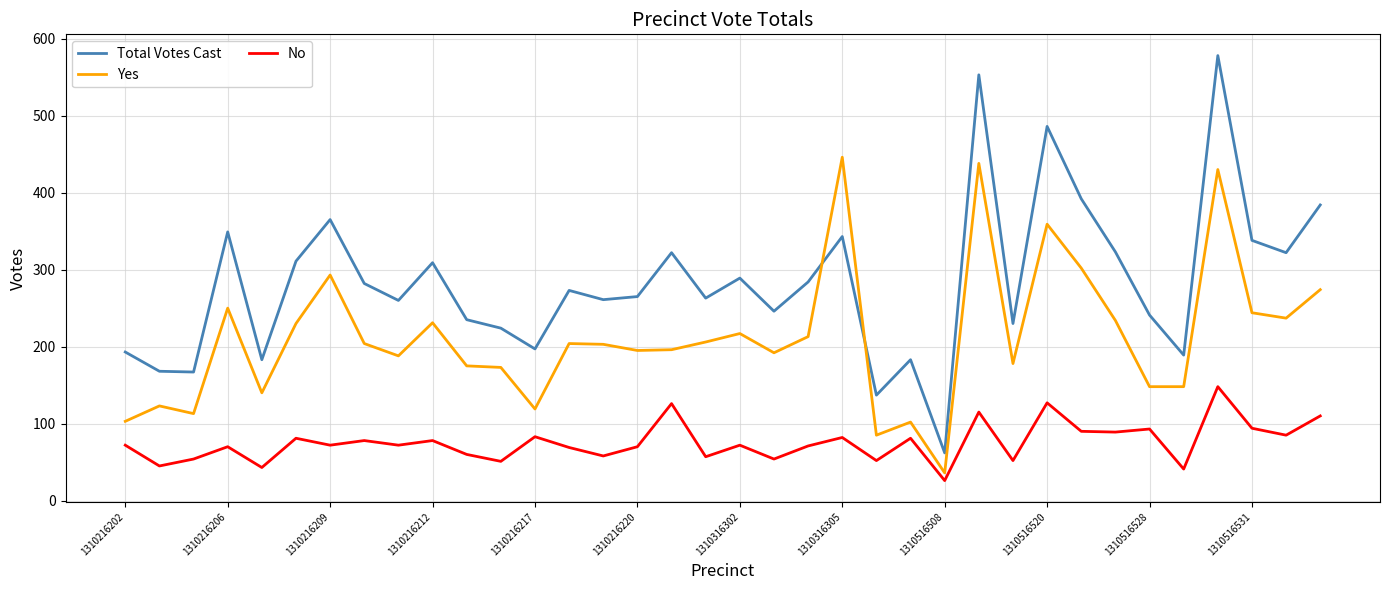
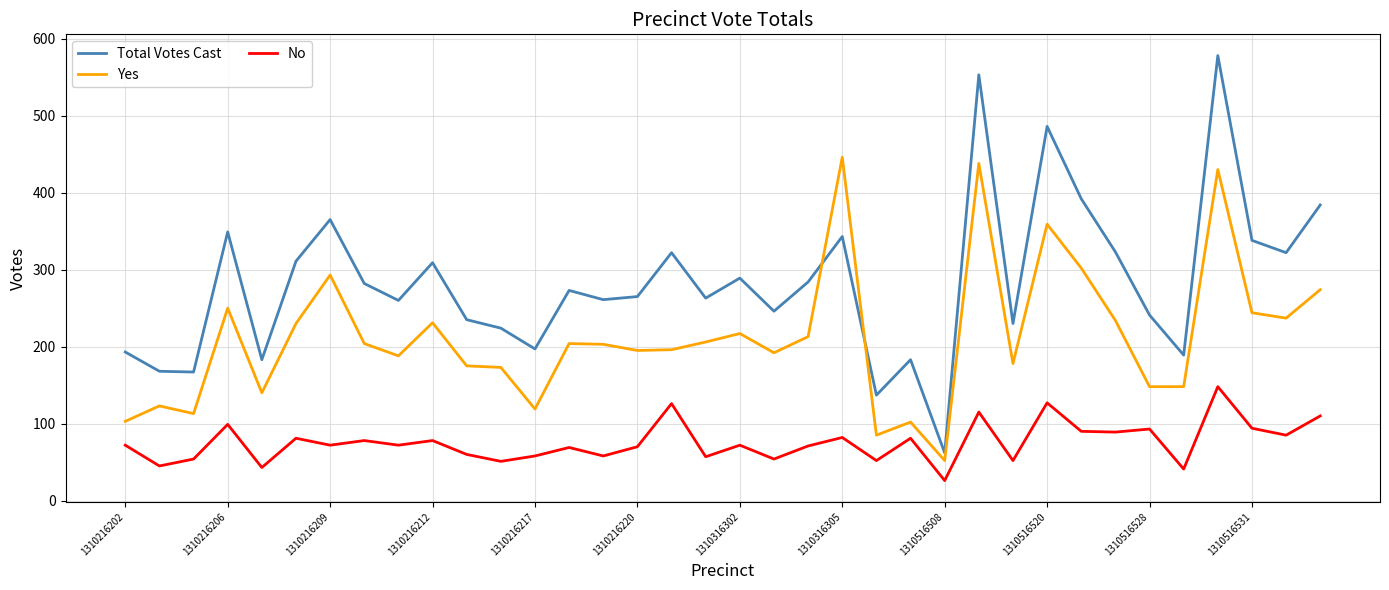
No, 1310216206: 70 -> 100
No, 1310216217: 80 -> 60
Yes, 1310516508: 40 -> 50
